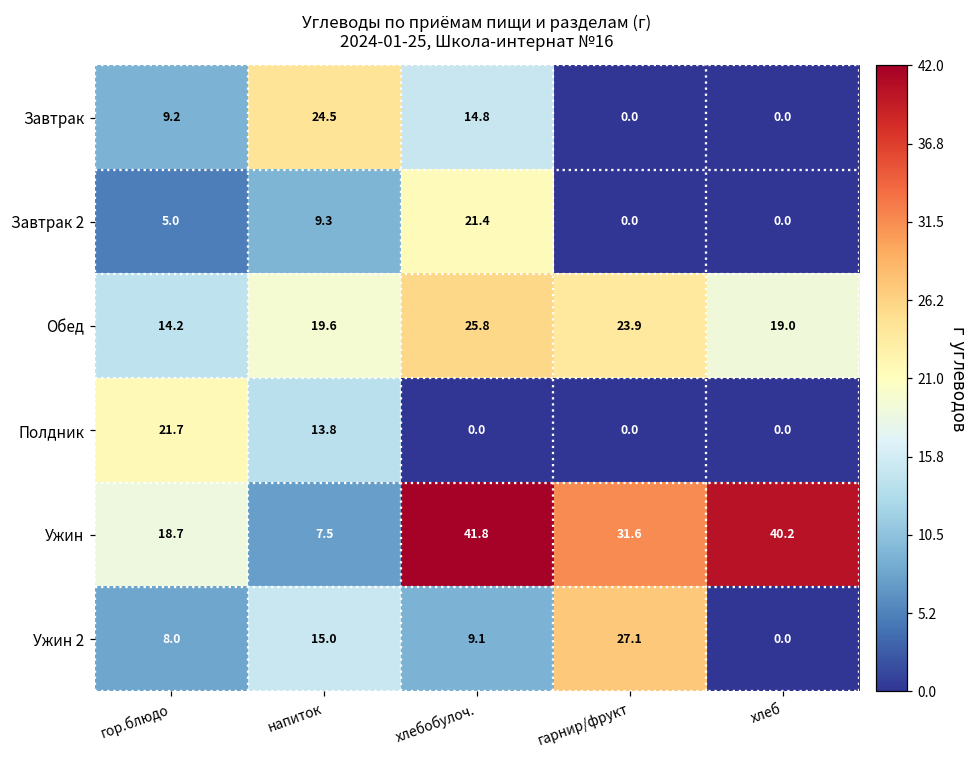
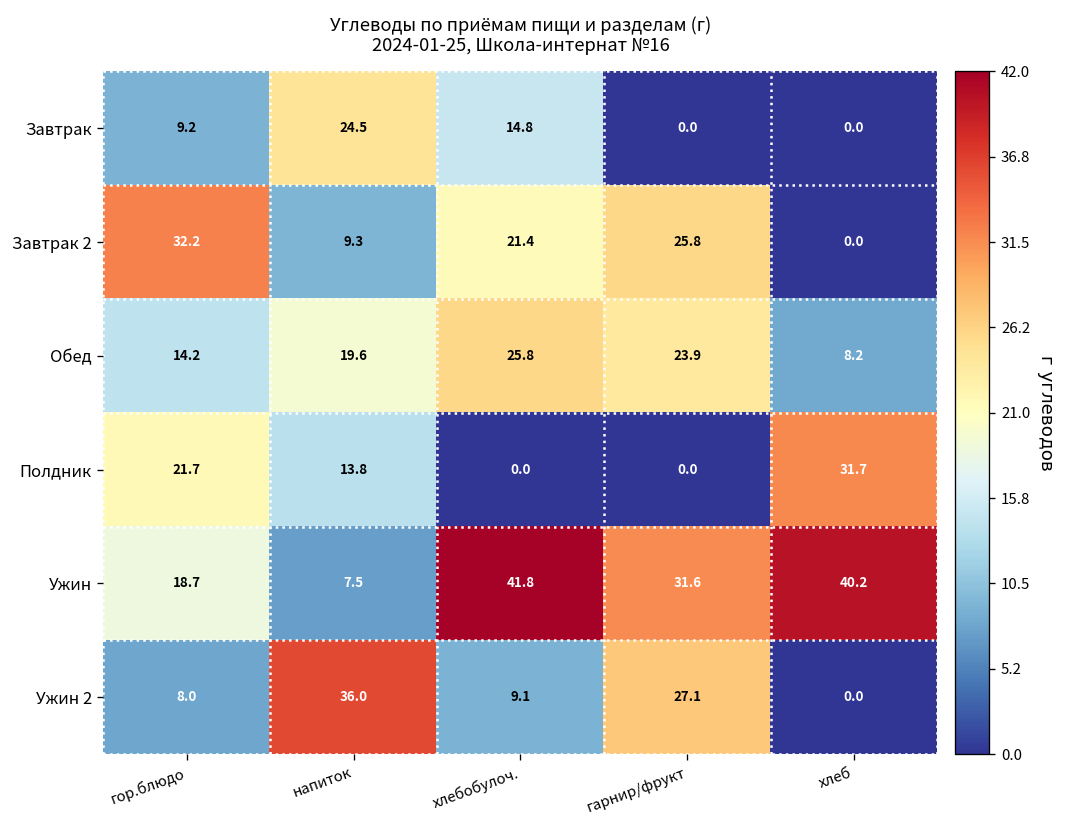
Завтрак 2, гор.блюдо: 5.0 -> 32.2
Завтрак 2, гарнир/фрукт: 0.0 -> 25.8
Обед, хлеб: 19.0 -> 8.2
Полдник, хлеб: 0.0 -> 31.7
Ужин 2, напиток: 15.0 -> 36.0
